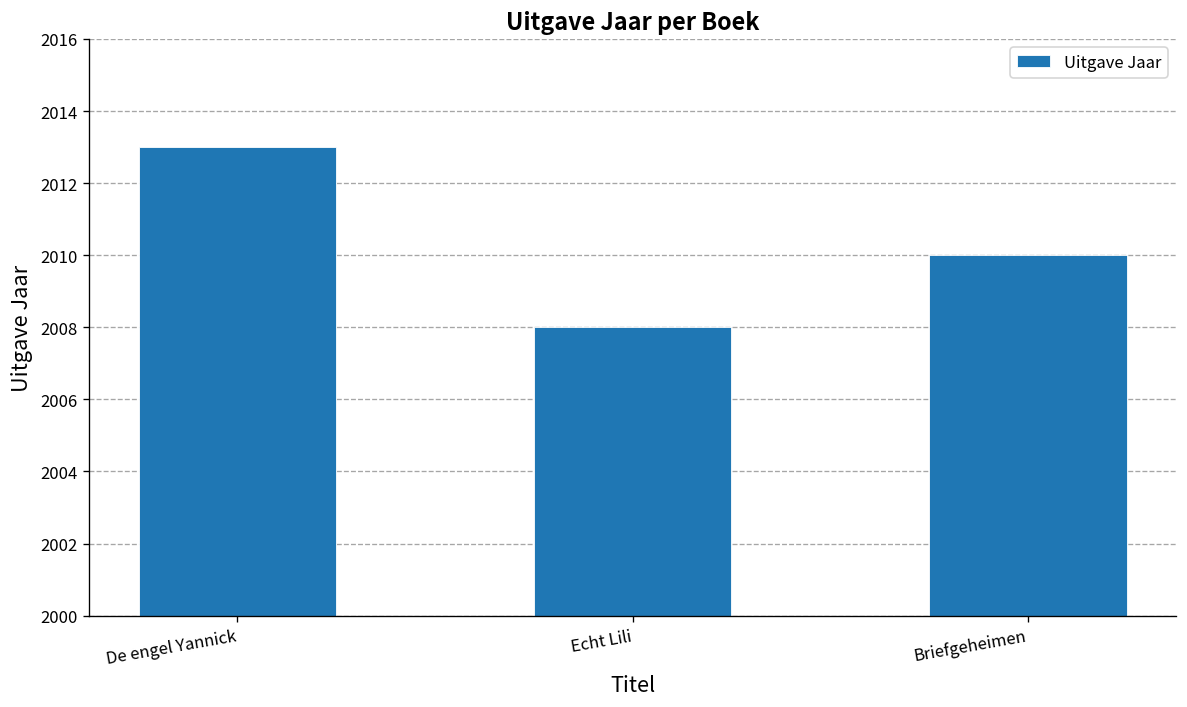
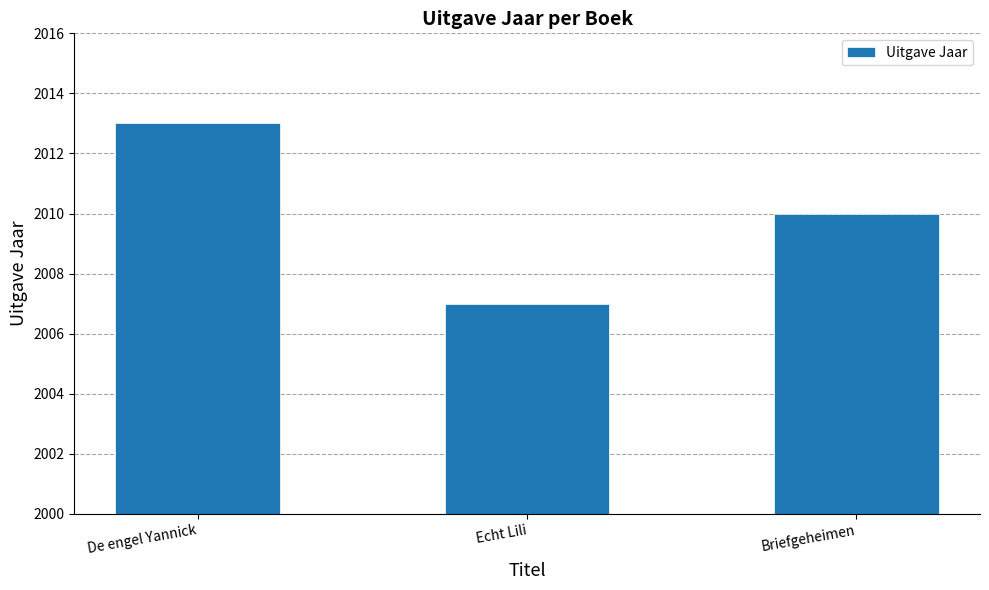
Echt Lili: 2008 -> 2007
